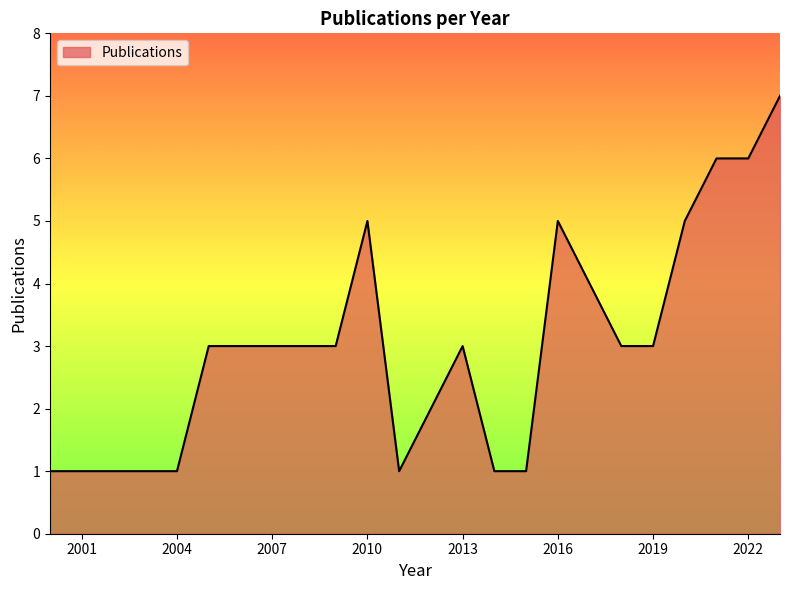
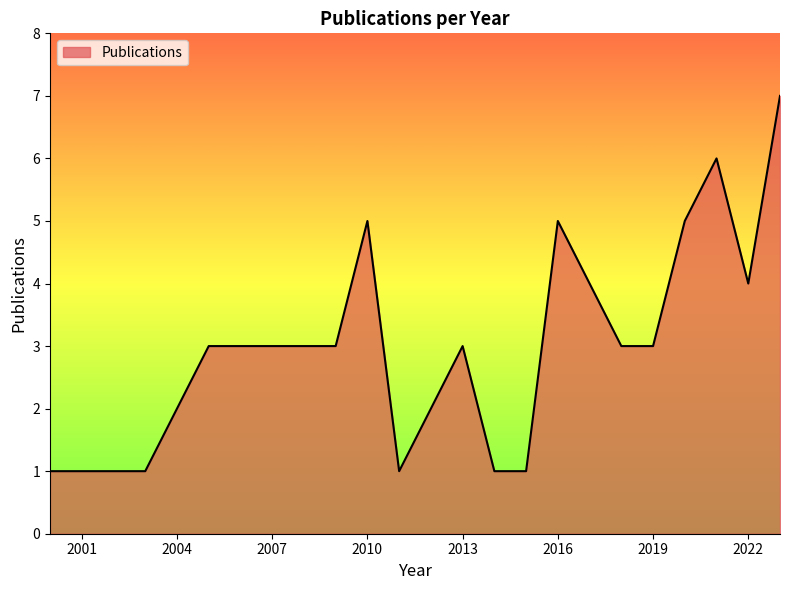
2004: 1 -> 2
2022: 6 -> 4
